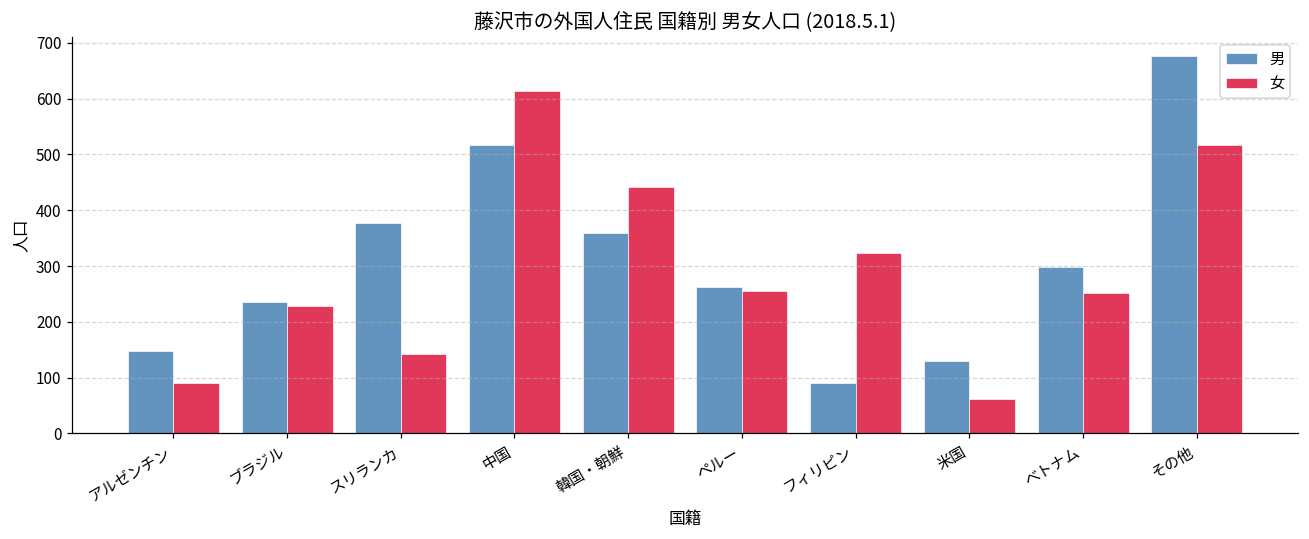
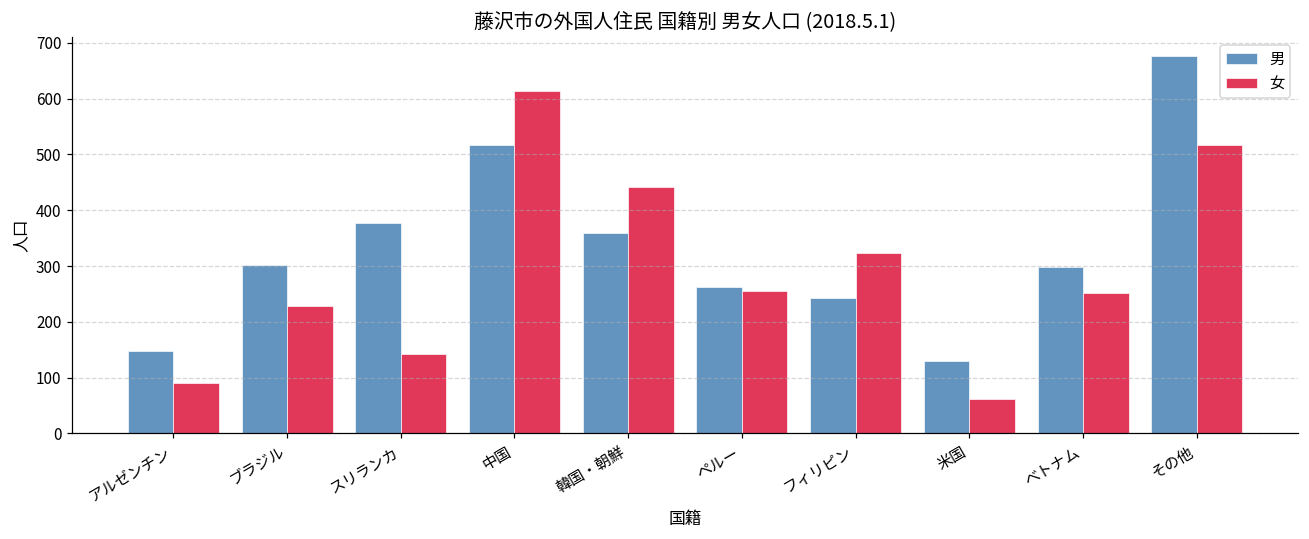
男, ブラジル: 240 -> 300
男, フィリピン: 90 -> 240
